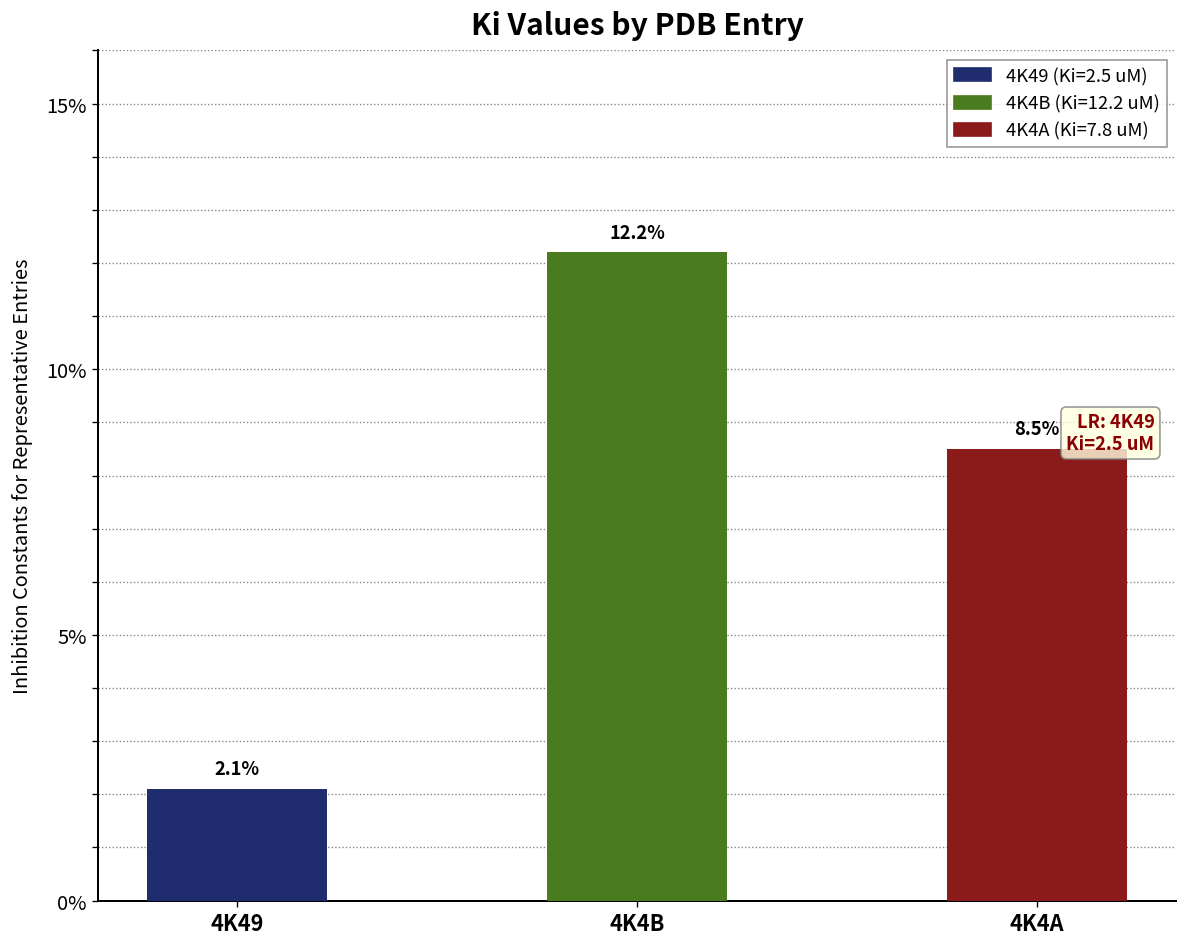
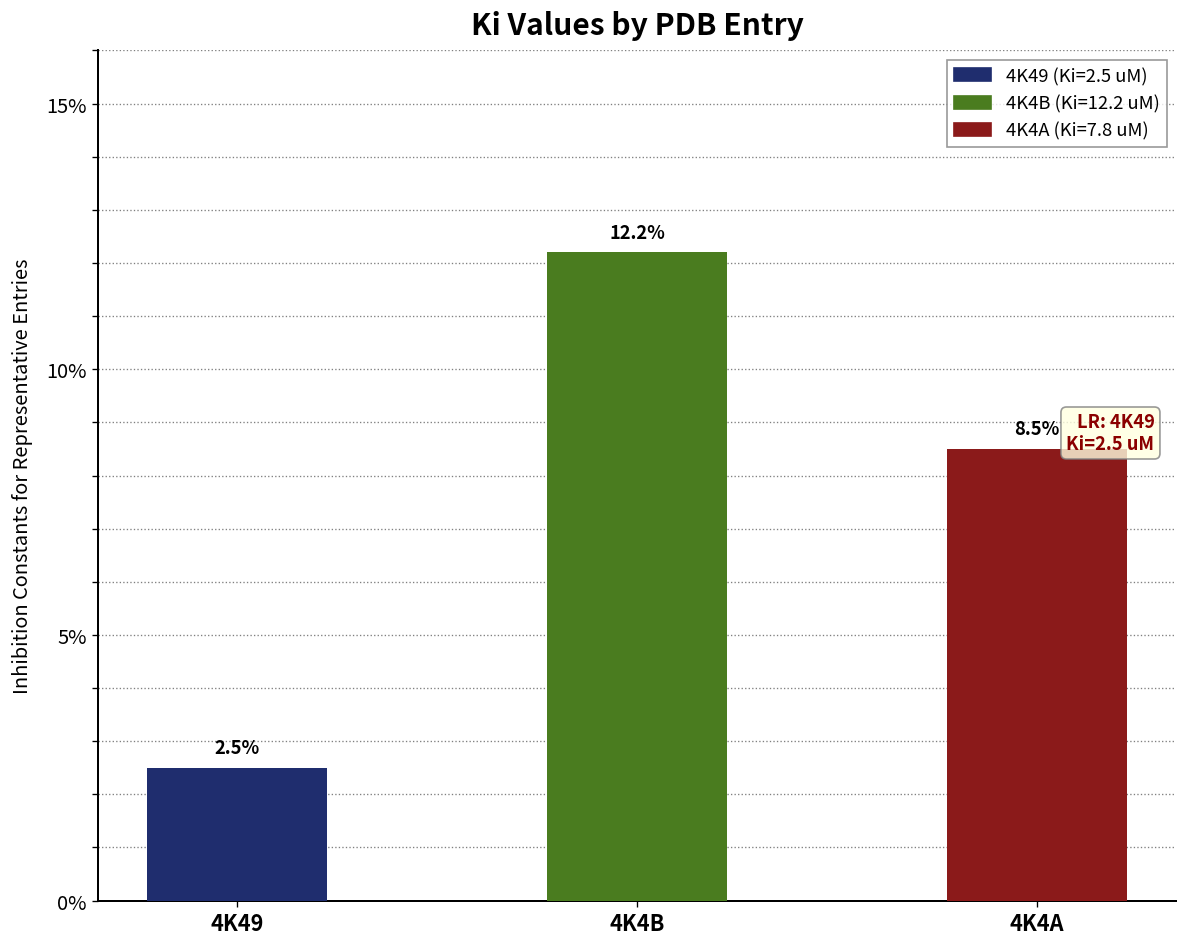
4K49: 2.1% -> 2.5%
